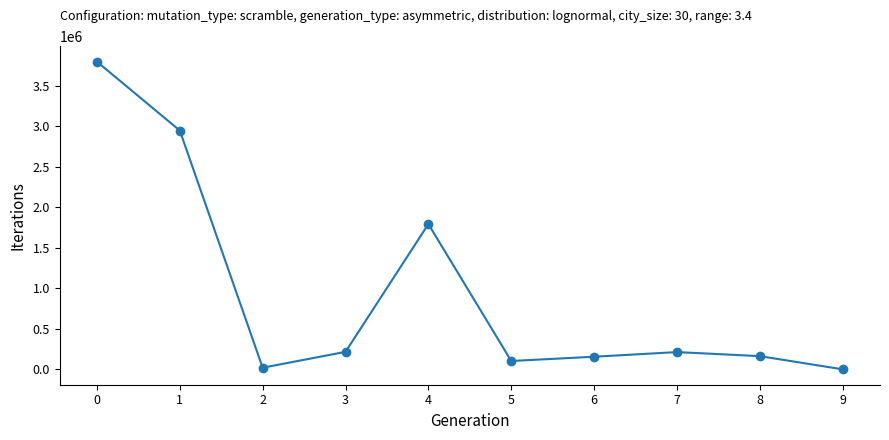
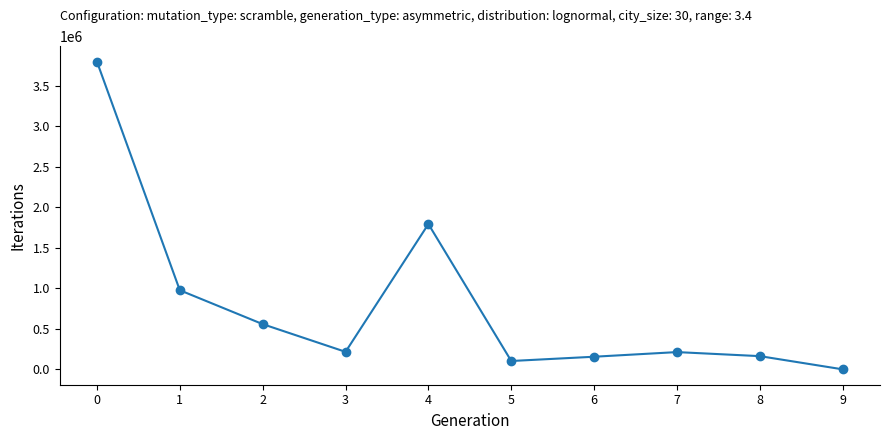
1: 2900000 -> 1000000
2: 0 -> 600000
